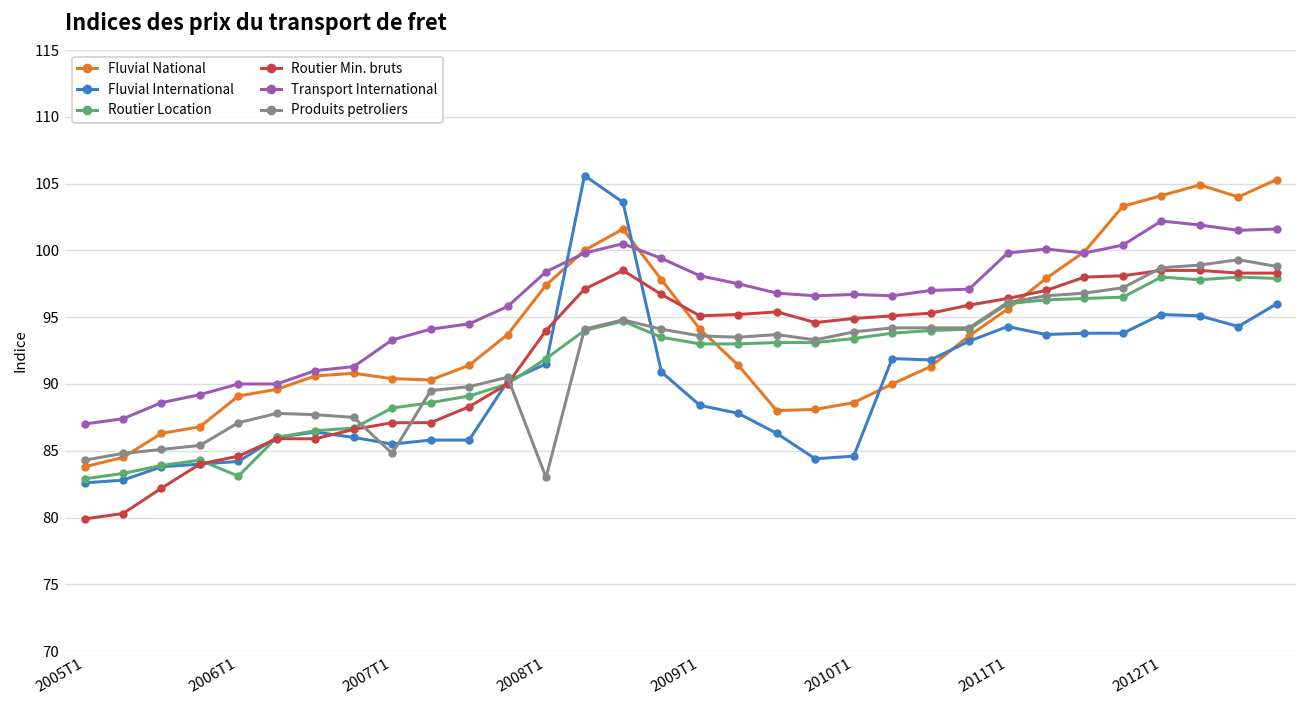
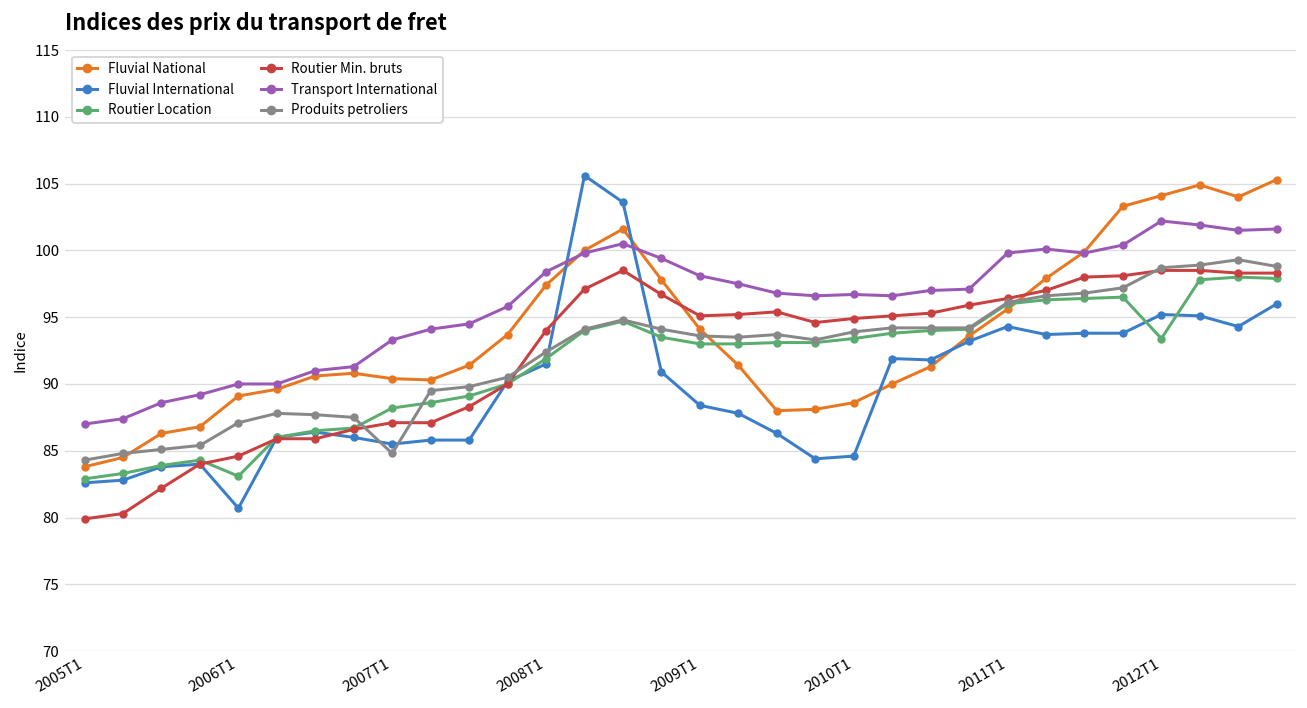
Fluvial International, 2006T1: 84.2 -> 80.7
Produits petroliers, 2008T1: 83.0 -> 92.4
Routier Location, 2012T1: 98.0 -> 93.4
